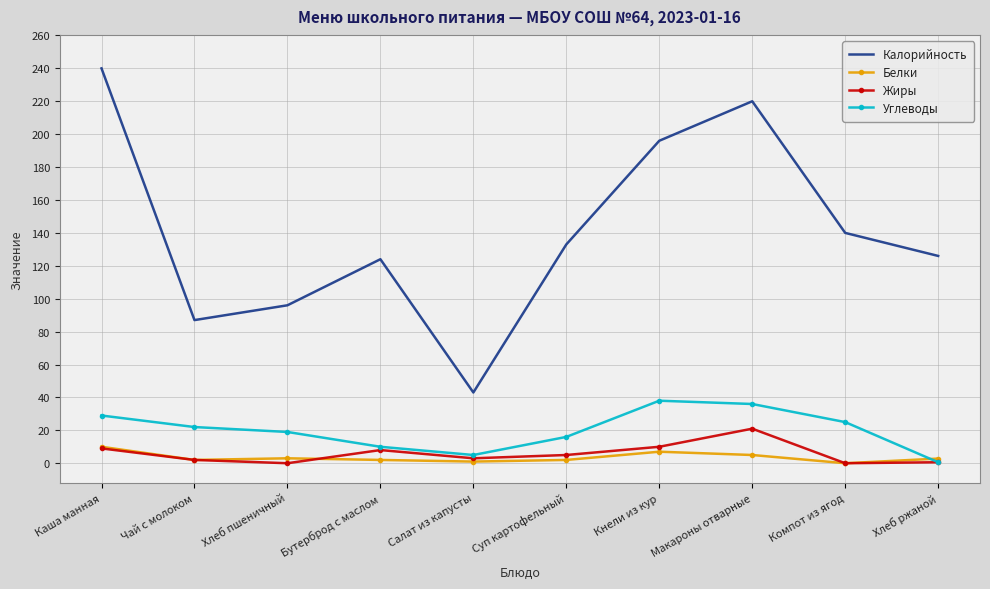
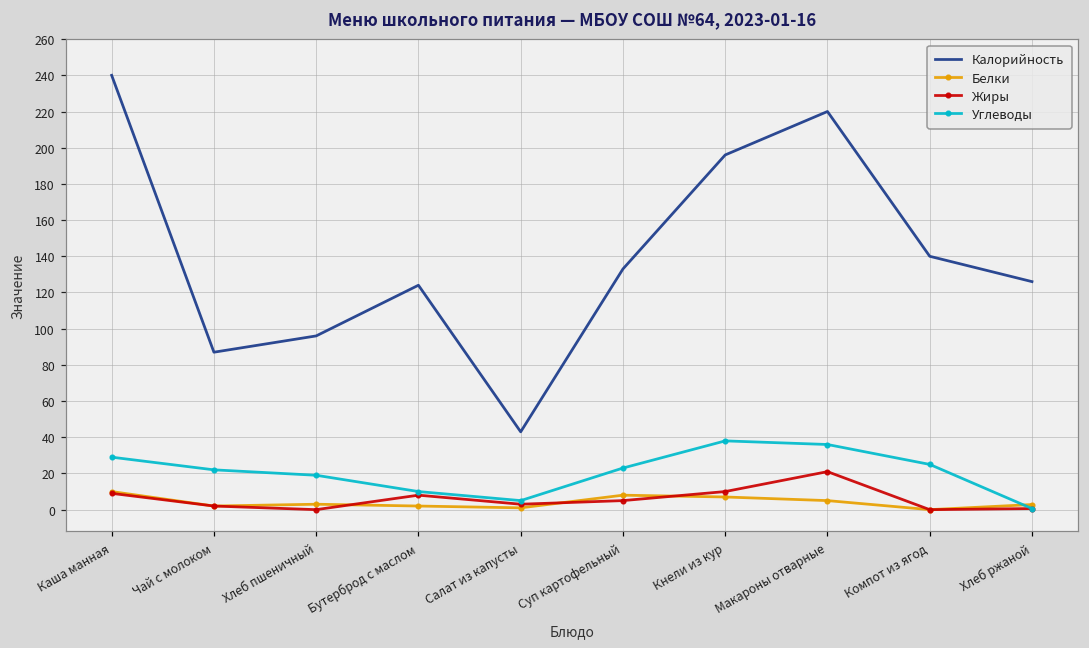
Белки, Суп картофельный: 2 -> 8
Углеводы, Суп картофельный: 16 -> 23
